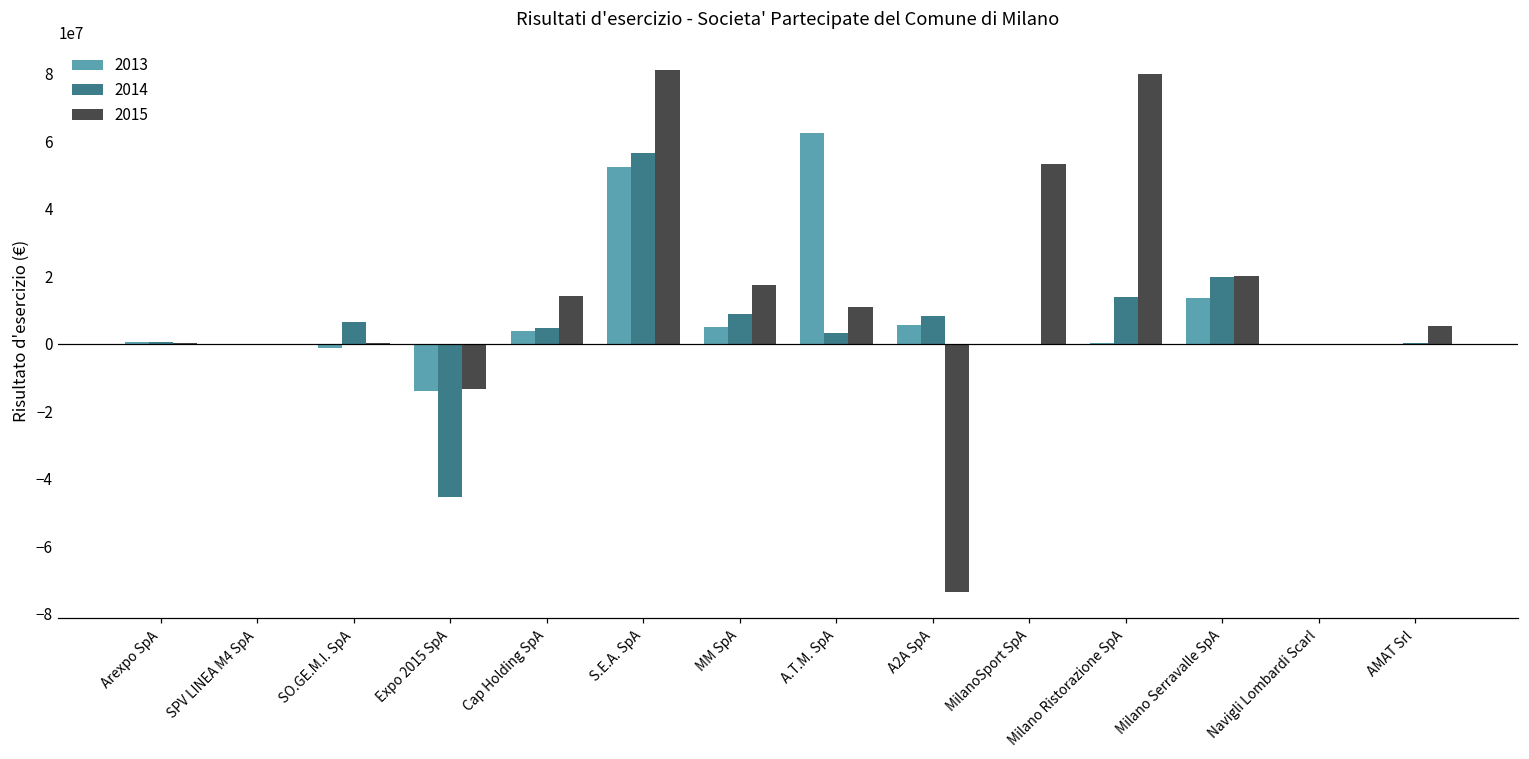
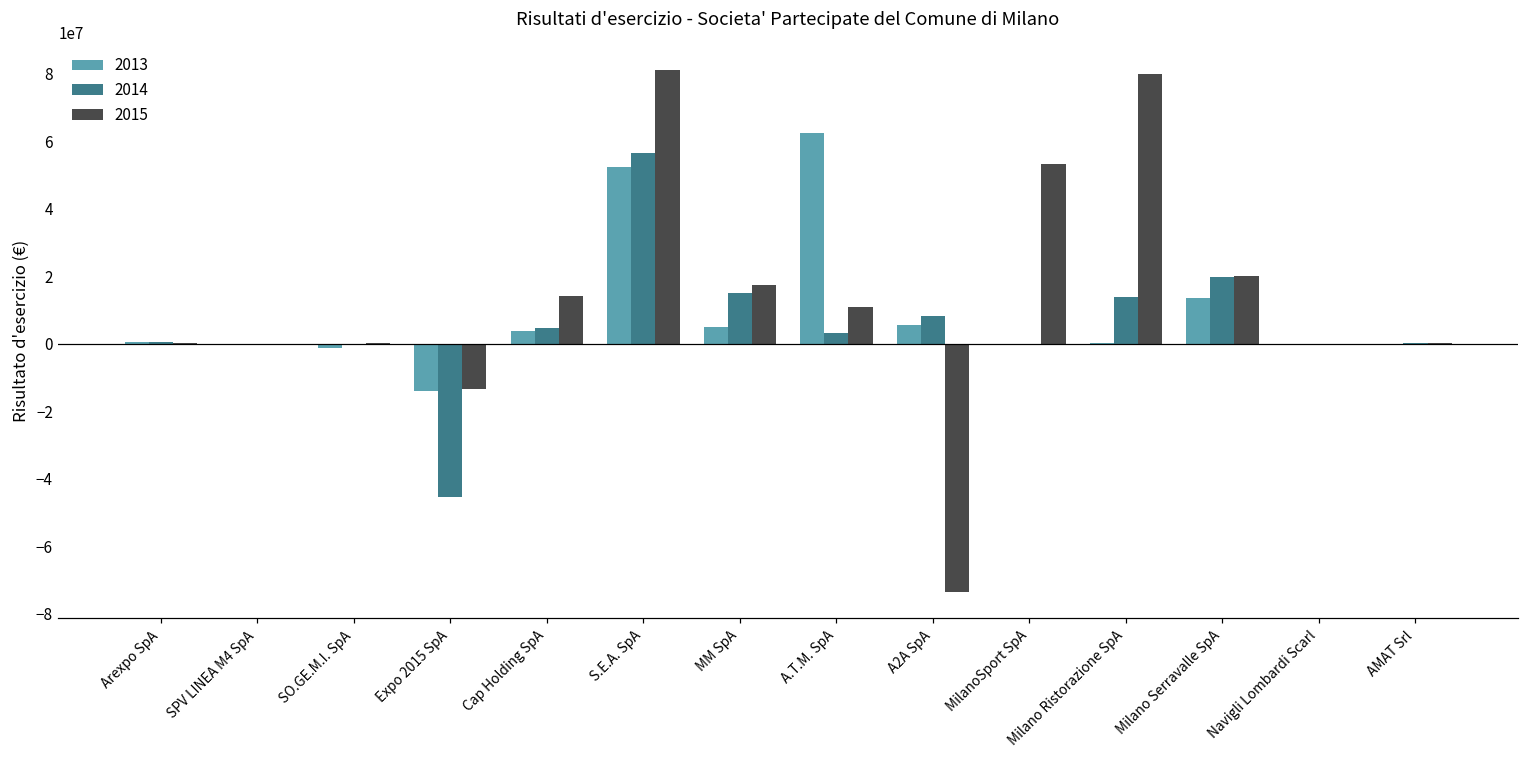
2014, SO.GE.M.I. SpA: 6000000 -> 0
2014, MM SpA: 9000000 -> 15000000
2015, AMAT Srl: 5000000 -> 0
